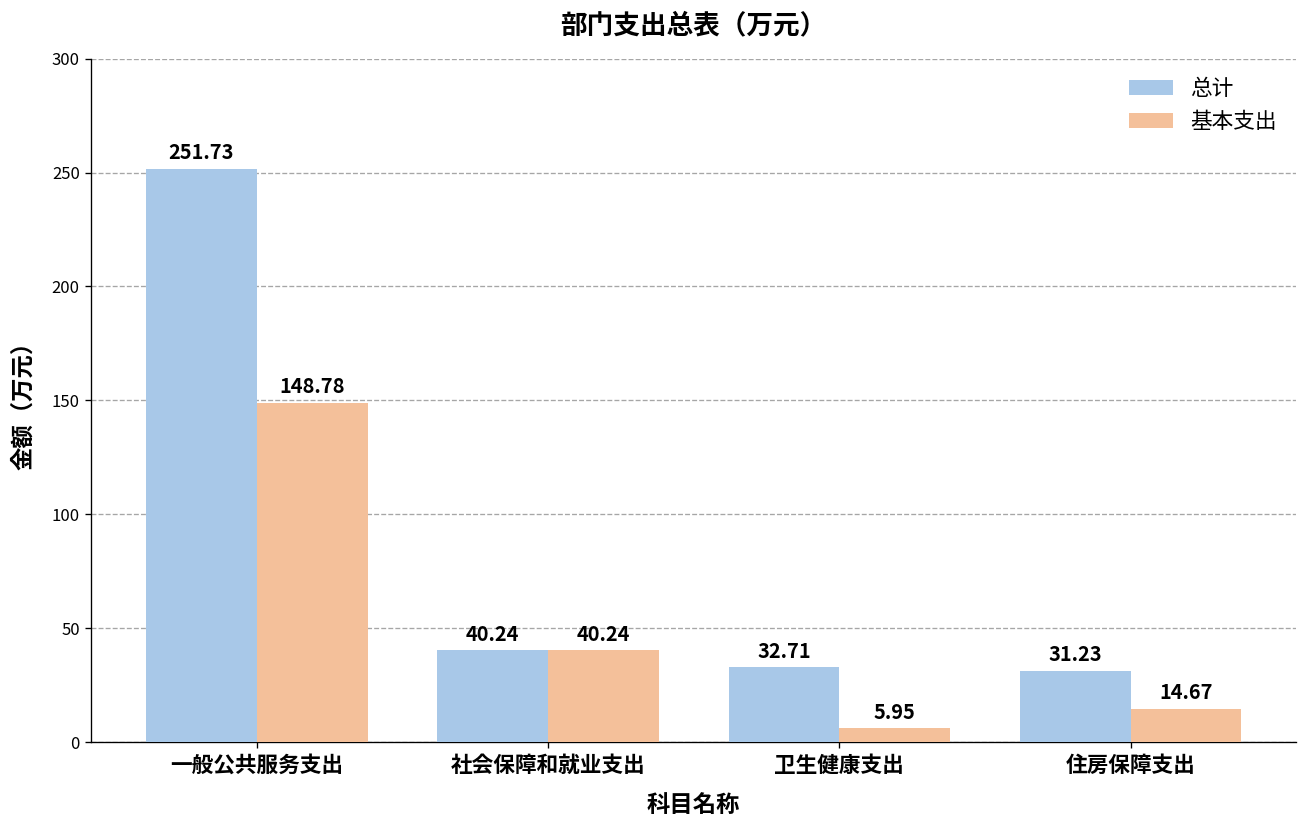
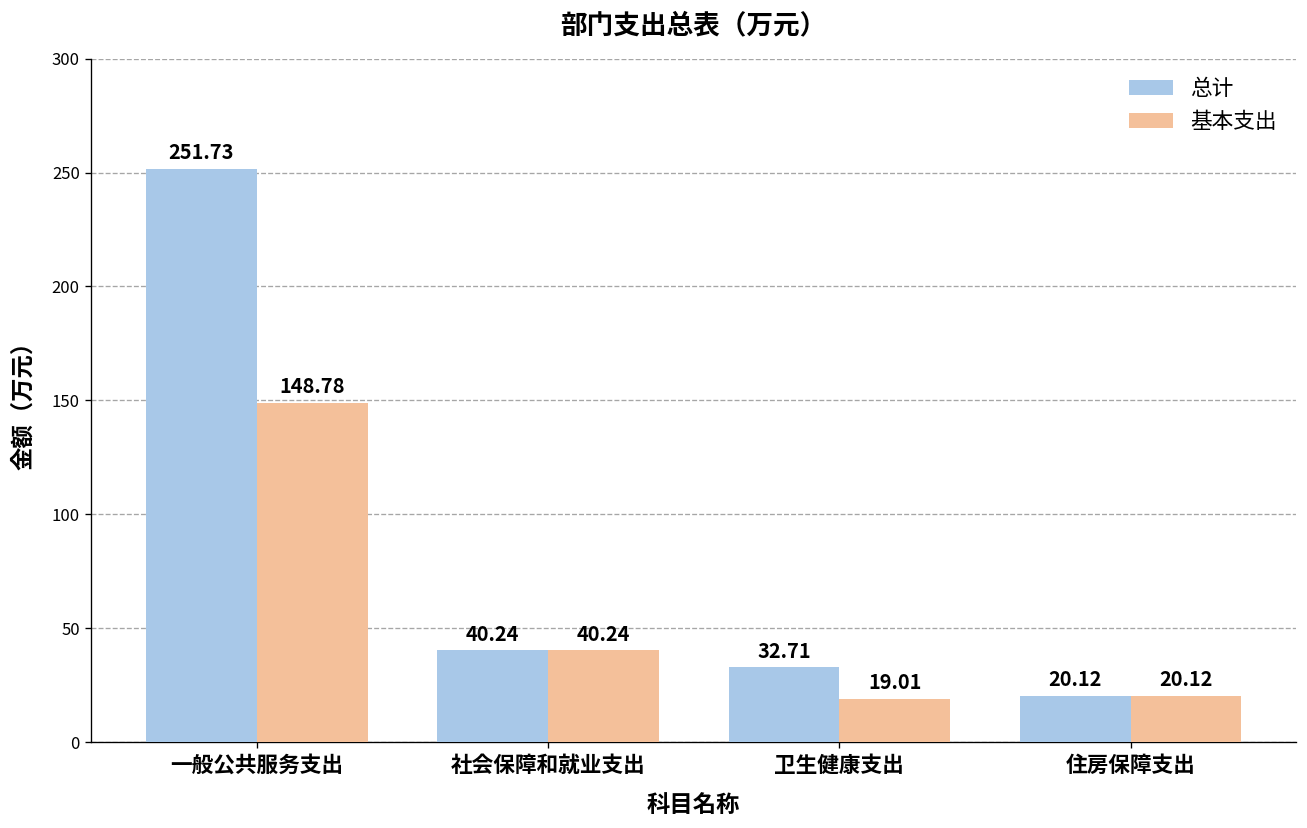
基本支出, 卫生健康支出: 5.95 -> 19.01
总计, 住房保障支出: 31.23 -> 20.12
基本支出, 住房保障支出: 14.67 -> 20.12
